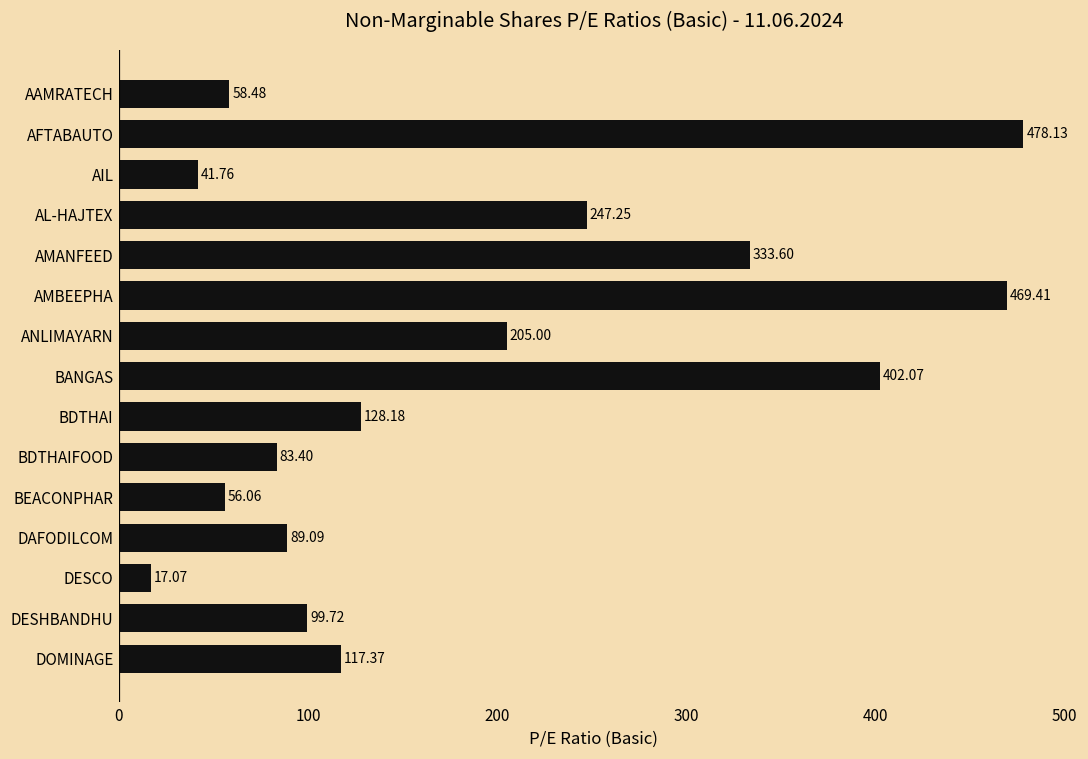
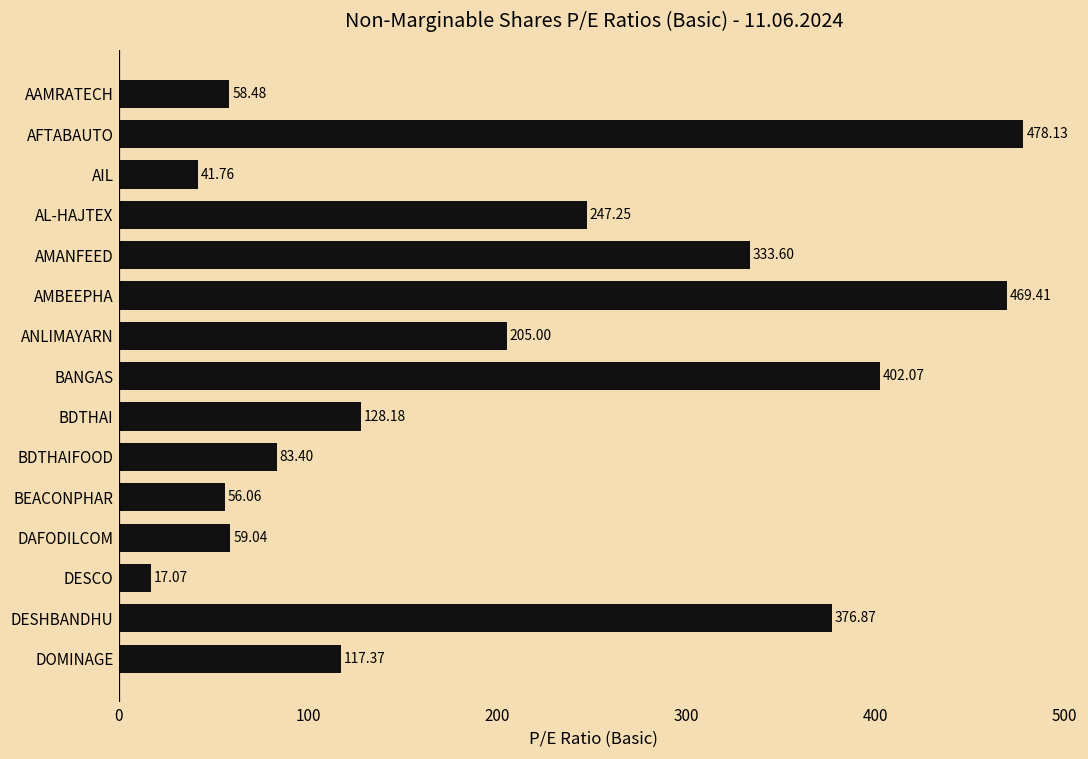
DAFODILCOM: 89.09 -> 59.04
DESHBANDHU: 99.72 -> 376.87
